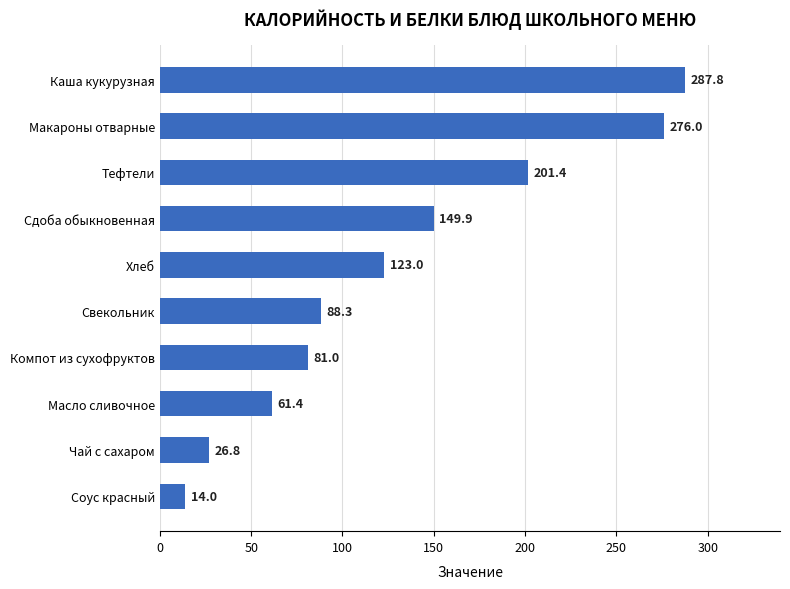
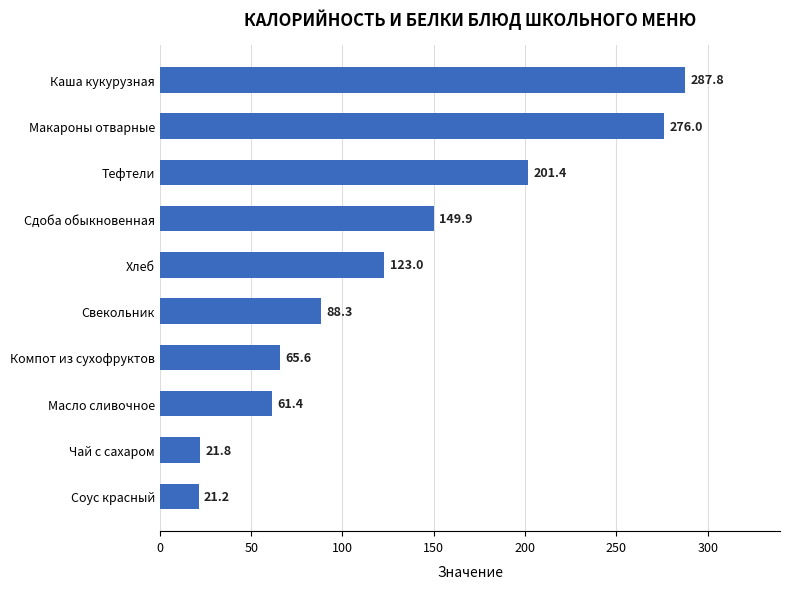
Компот из сухофруктов: 81.0 -> 65.6
Чай с сахаром: 26.8 -> 21.8
Соус красный: 14.0 -> 21.2
